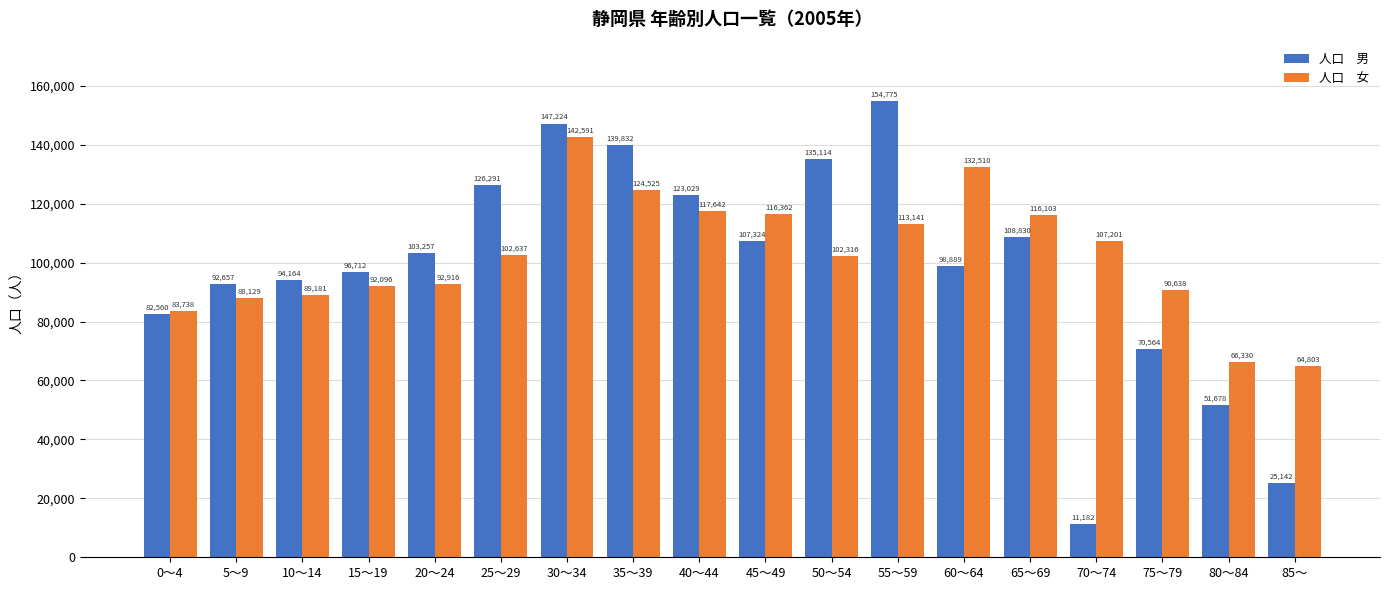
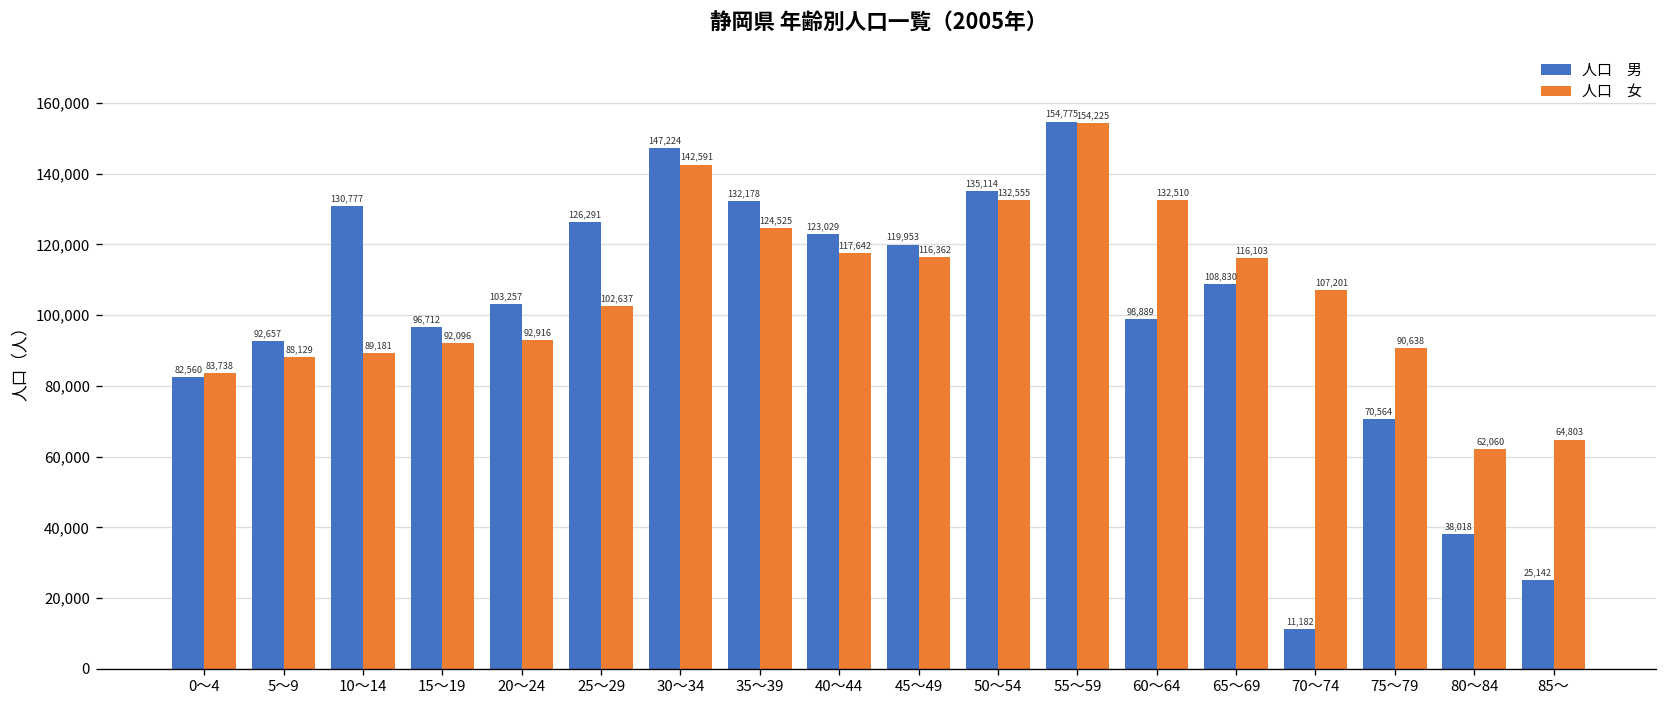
人口 男, 10～14: 94,164 -> 130,777
人口 男, 35～39: 139,832 -> 132,178
人口 男, 45～49: 107,324 -> 119,953
人口 女, 50～54: 102,316 -> 132,555
人口 女, 55～59: 113,141 -> 154,225
人口 男, 80～84: 51,678 -> 38,018
人口 女, 80～84: 66,330 -> 62,060
